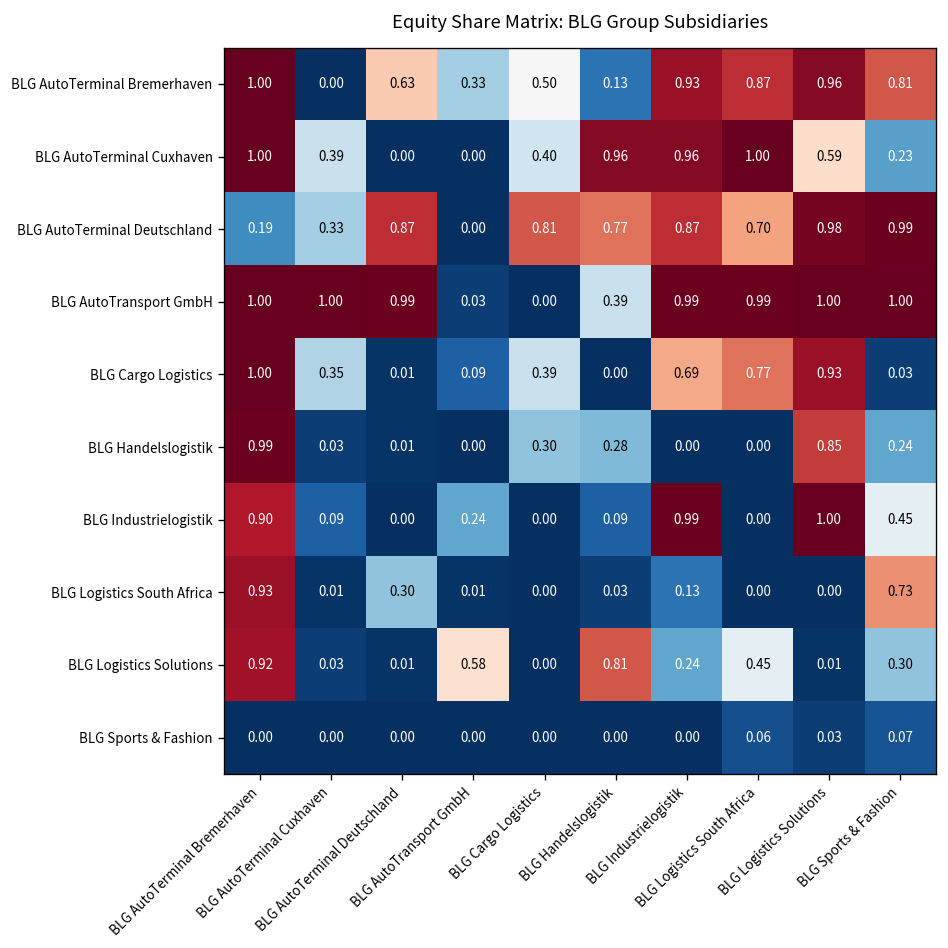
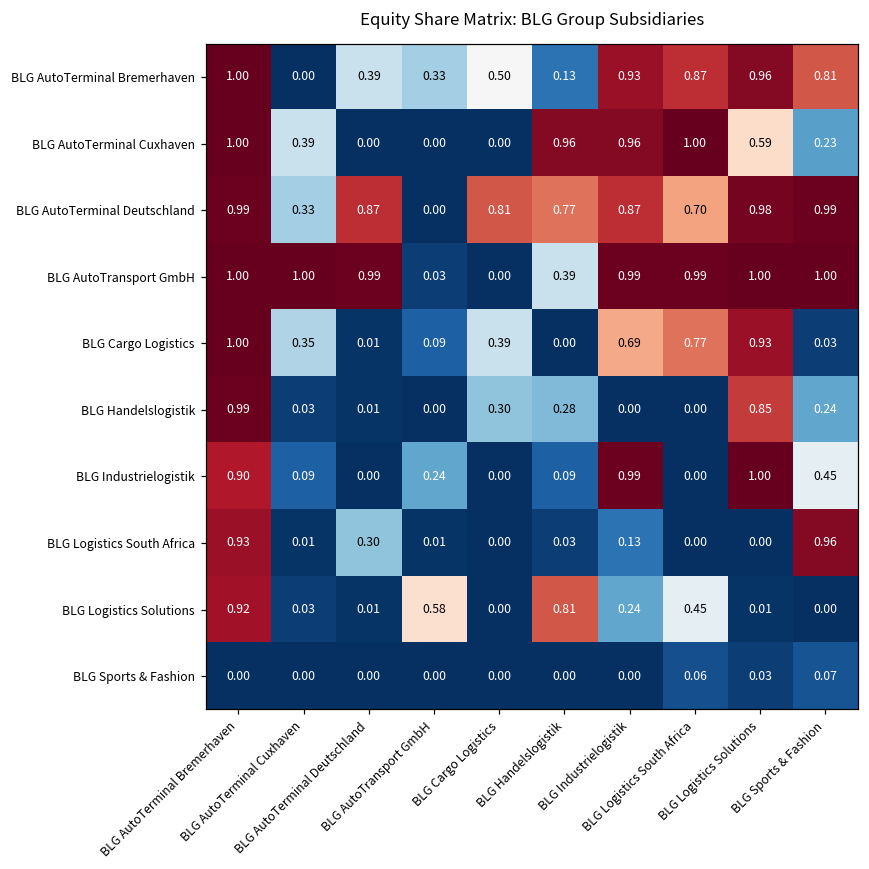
BLG AutoTerminal Bremerhaven, BLG AutoTerminal Deutschland: 0.63 -> 0.39
BLG AutoTerminal Cuxhaven, BLG Cargo Logistics: 0.40 -> 0.00
BLG AutoTerminal Deutschland, BLG AutoTerminal Bremerhaven: 0.19 -> 0.99
BLG Logistics South Africa, BLG Sports & Fashion: 0.73 -> 0.96
BLG Logistics Solutions, BLG Sports & Fashion: 0.30 -> 0.00
